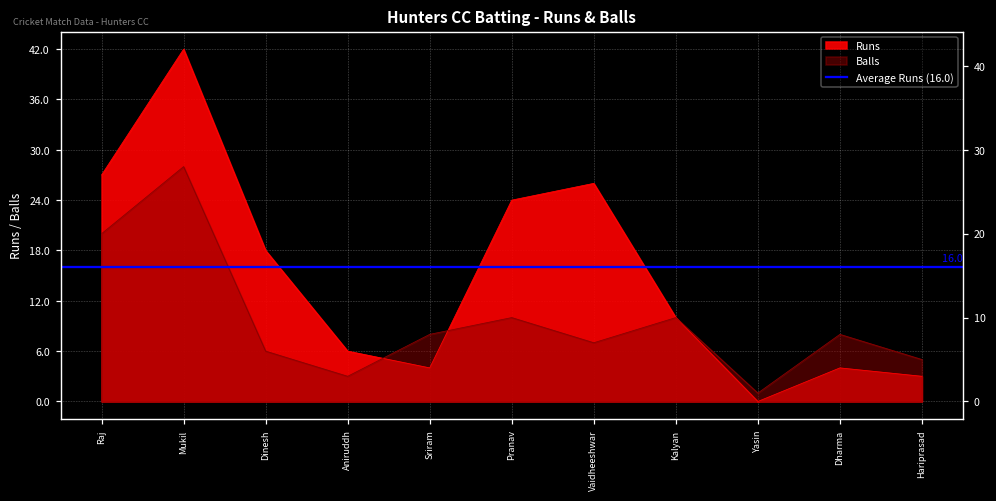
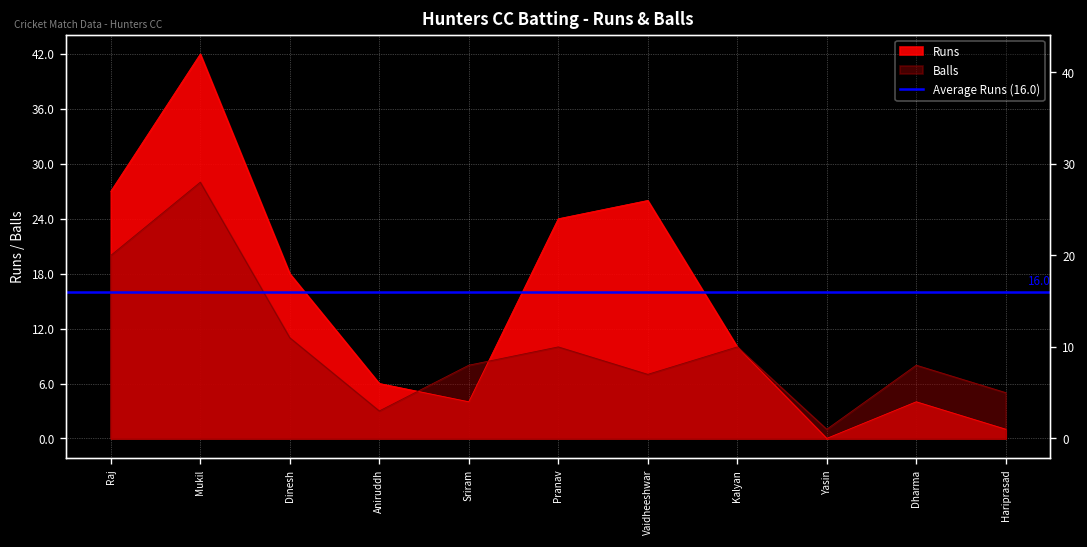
Balls, Dinesh: 6 -> 11
Runs, Hariprasad: 3 -> 1
